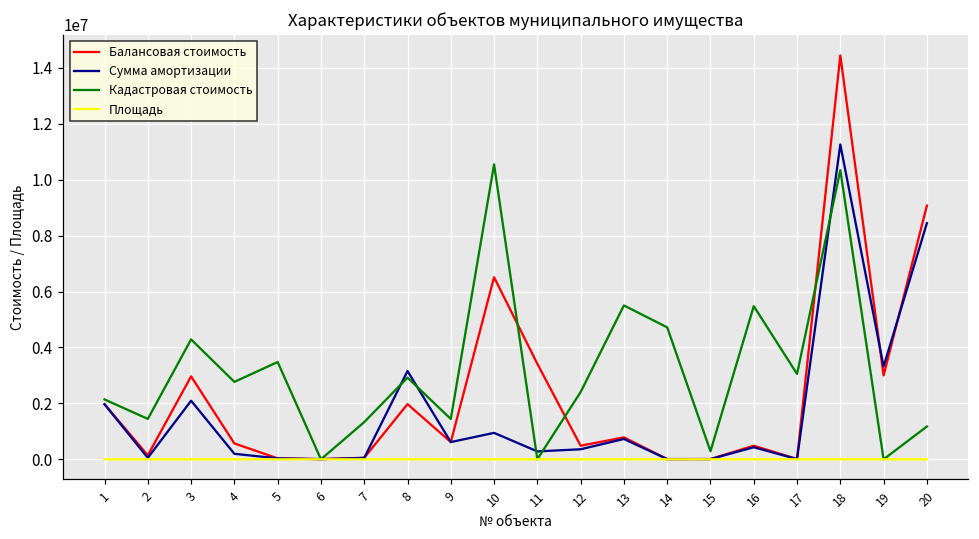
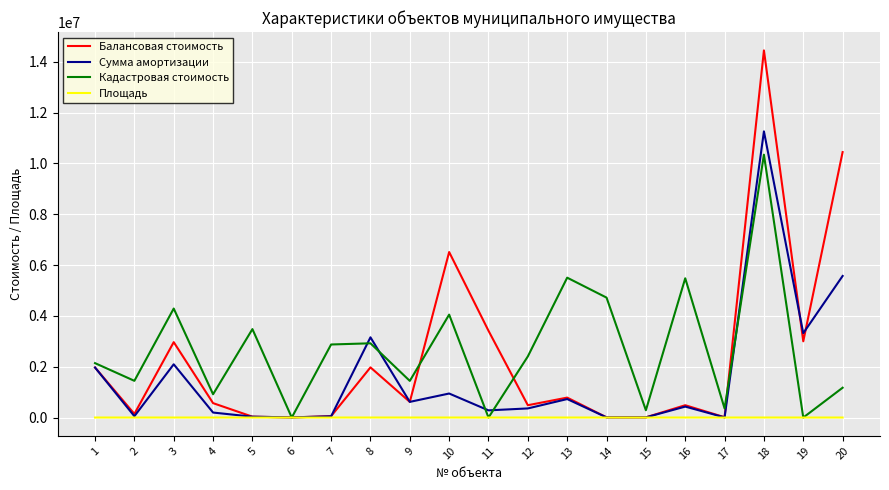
Кадастровая стоимость, 4: 2800000 -> 900000
Кадастровая стоимость, 7: 1300000 -> 2900000
Кадастровая стоимость, 10: 10500000 -> 4000000
Кадастровая стоимость, 17: 3100000 -> 400000
Балансовая стоимость, 20: 9100000 -> 10400000
Сумма амортизации, 20: 8400000 -> 5600000
